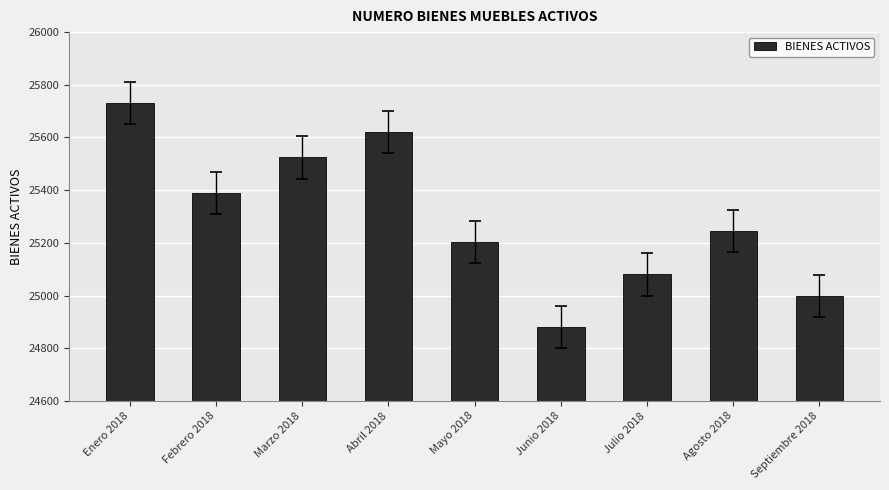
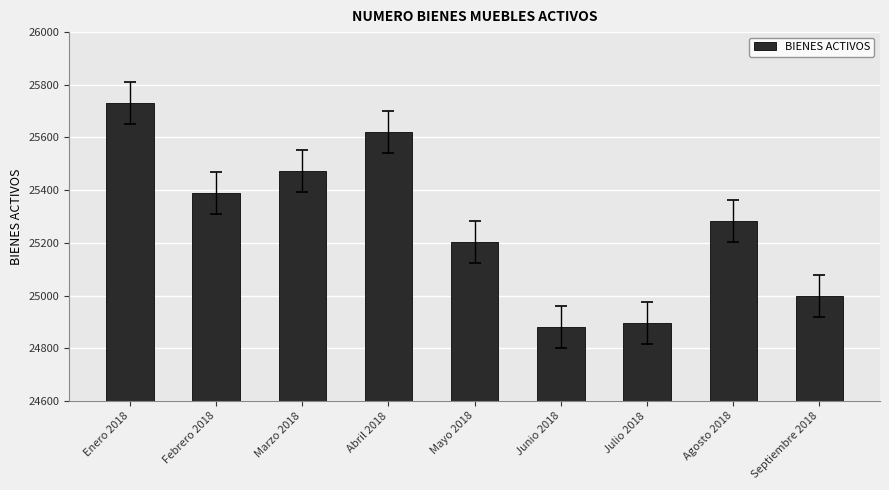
BIENES ACTIVOS, Marzo 2018: 25520 -> 25470
BIENES ACTIVOS, Julio 2018: 25080 -> 24900
BIENES ACTIVOS, Agosto 2018: 25250 -> 25280
